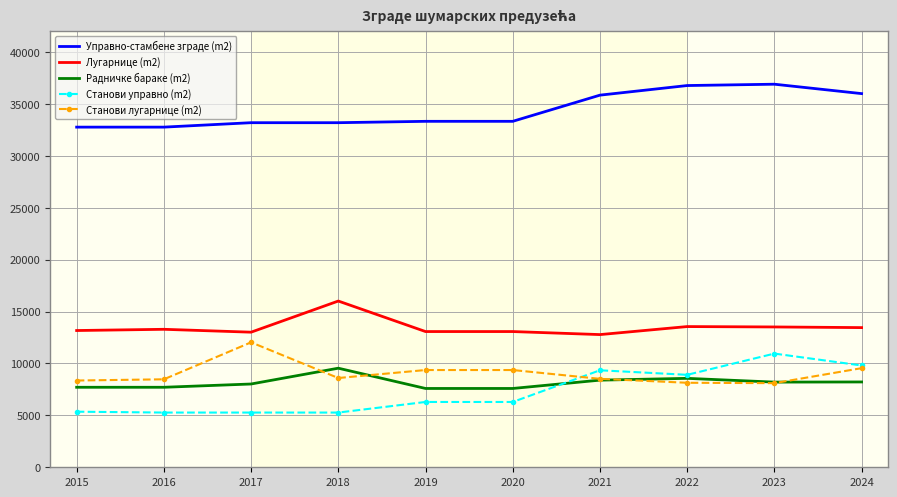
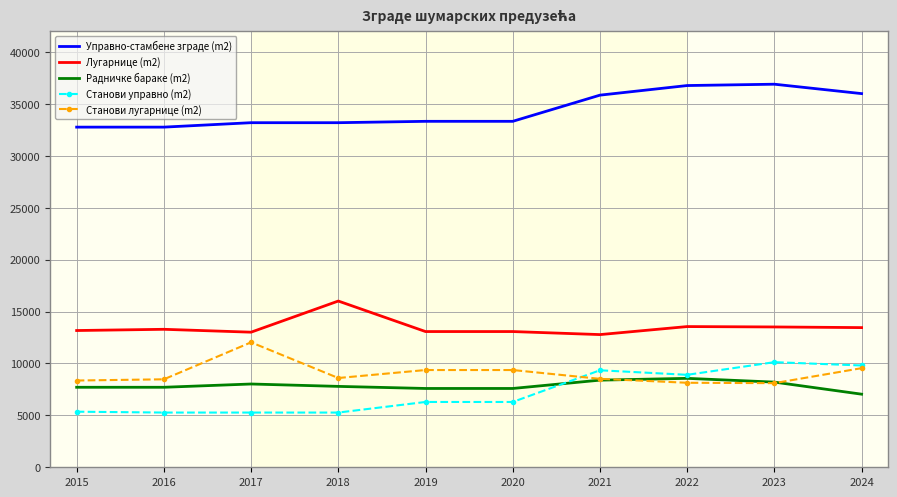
Радничке бараке (m2), 2018: 9500 -> 7800
Станови управно (m2), 2023: 11000 -> 10100
Радничке бараке (m2), 2024: 8200 -> 7000
